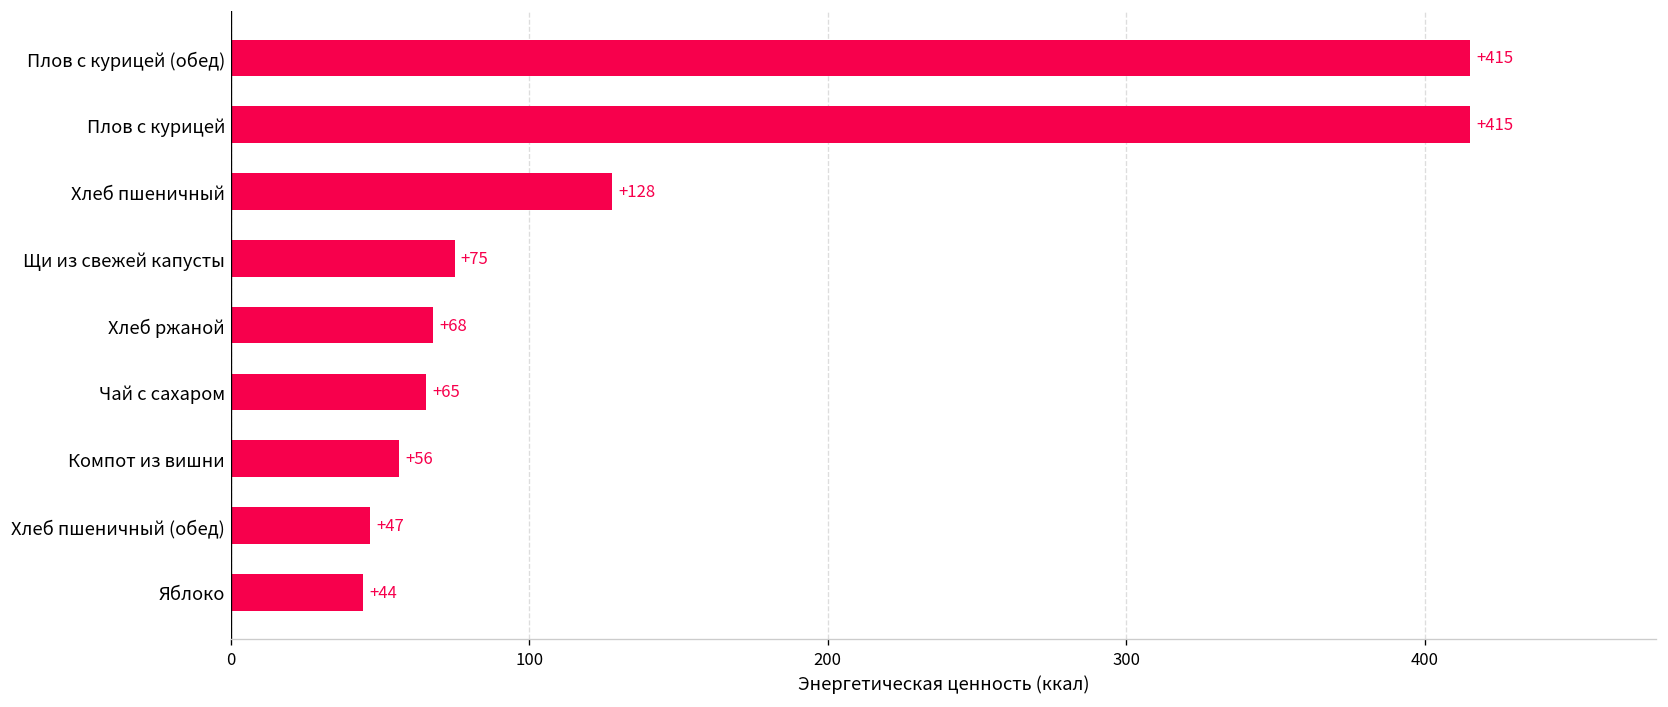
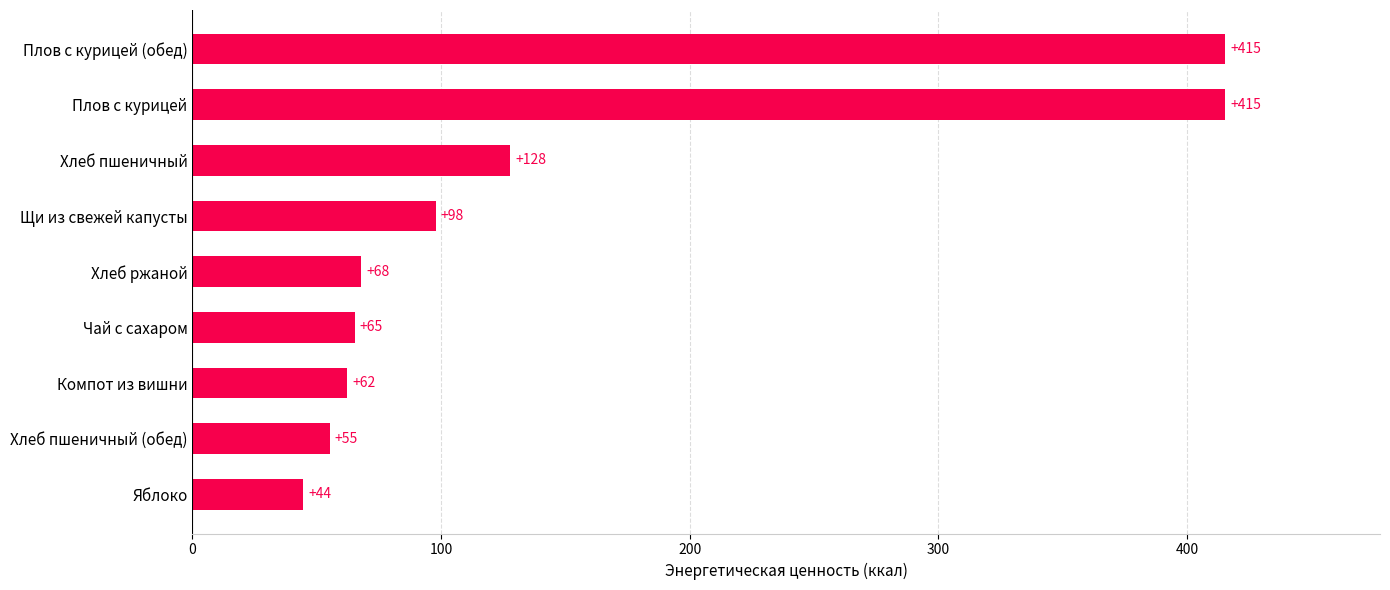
Щи из свежей капусты: +75 -> +98
Компот из вишни: +56 -> +62
Хлеб пшеничный (обед): +47 -> +55
